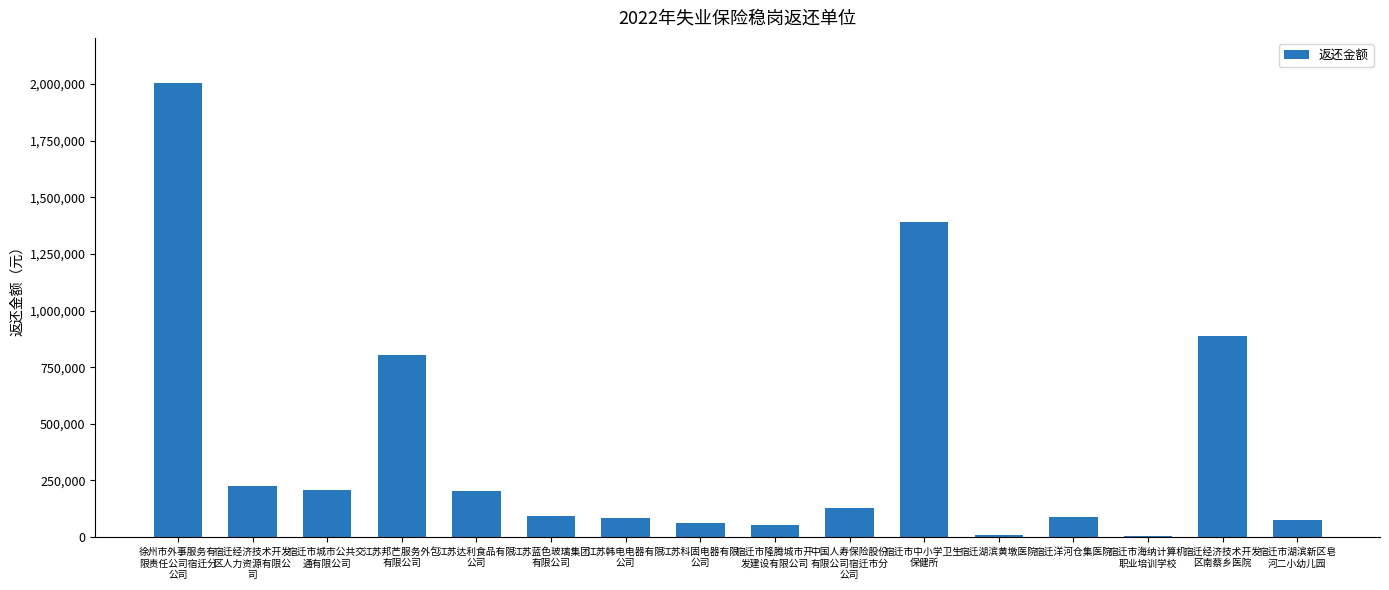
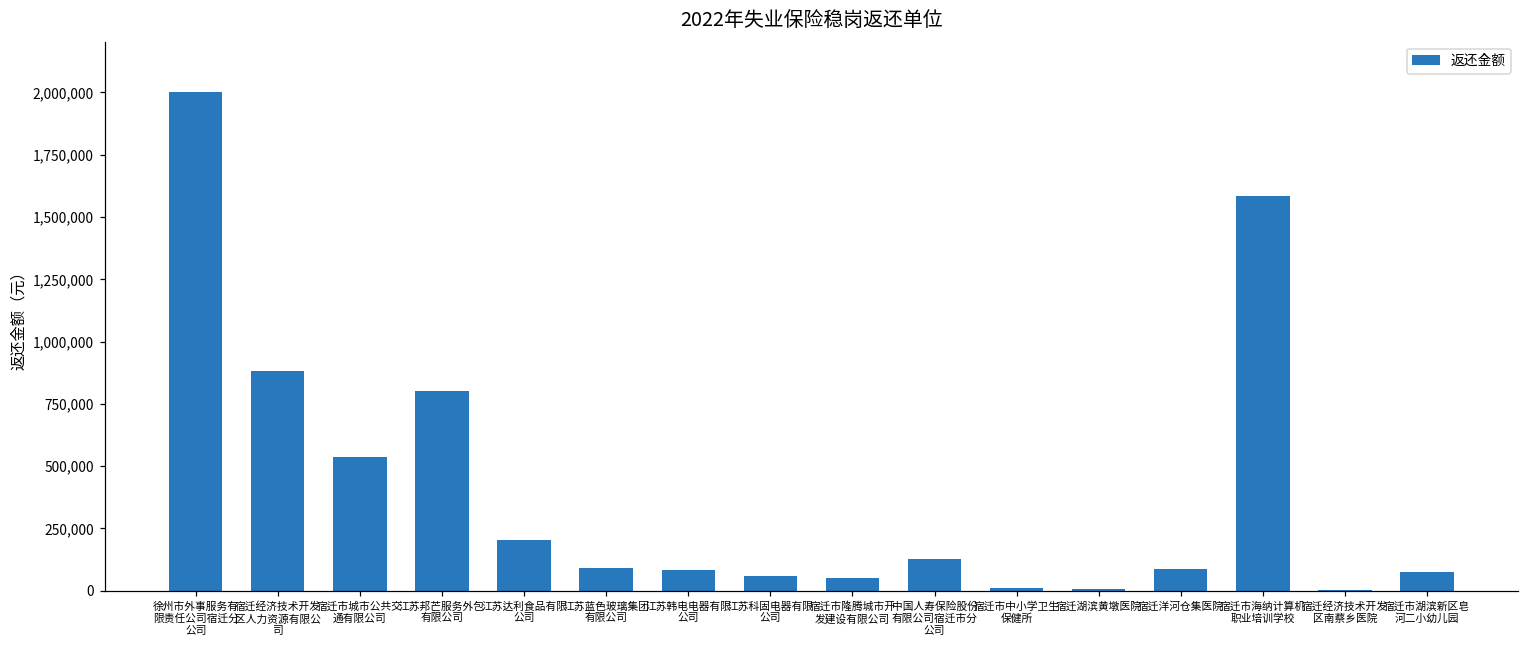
宿迁经济技术开发 区人力资源有限公 司: 220,000 -> 880,000
宿迁市城市公共交 通有限公司: 210,000 -> 540,000
宿迁市中小学卫生 保健所: 1,390,000 -> 10,000
宿迁市海纳计算机 职业培训学校: 10,000 -> 1,580,000
宿迁经济技术开发 区南蔡乡医院: 890,000 -> 0
